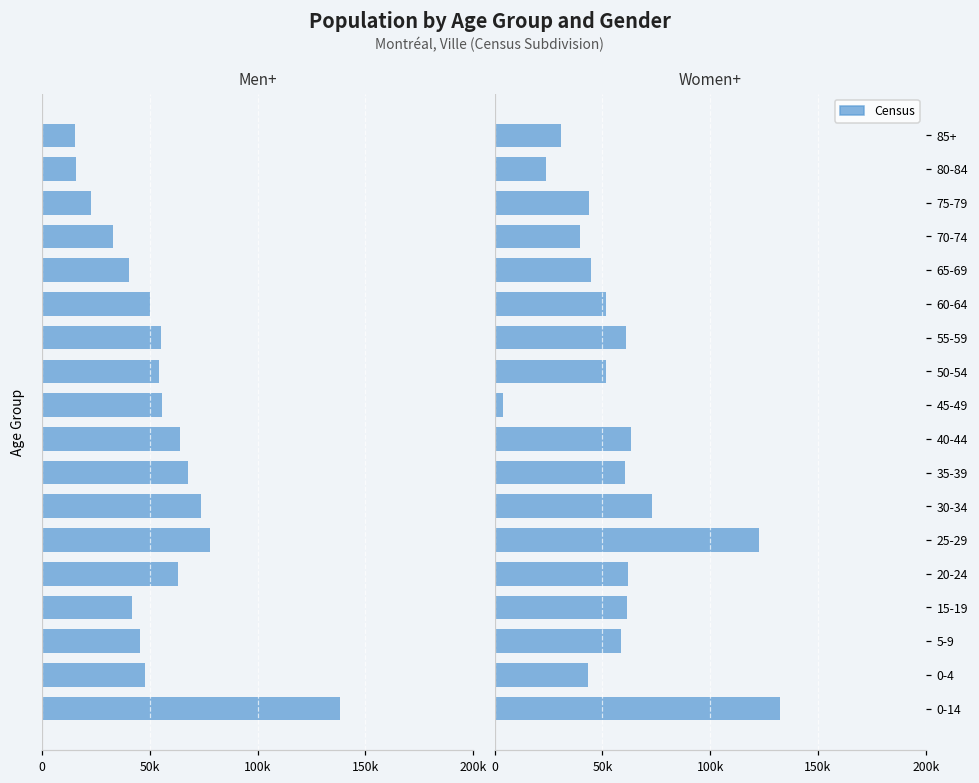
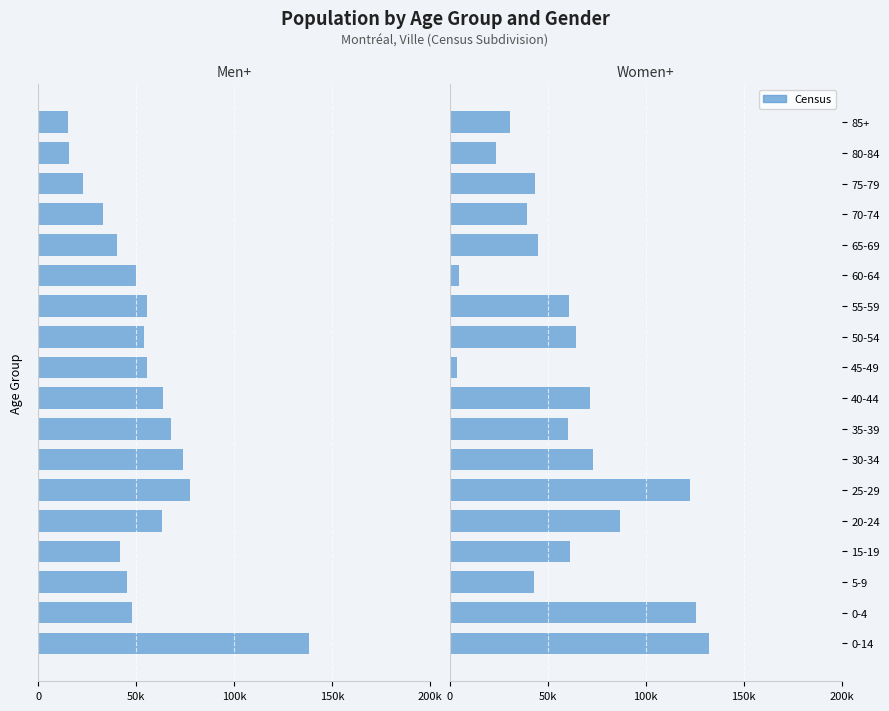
Women+, 60-64: 52000 -> 5000
Women+, 50-54: 51000 -> 64000
Women+, 40-44: 63000 -> 72000
Women+, 20-24: 62000 -> 87000
Women+, 5-9: 58000 -> 43000
Women+, 0-4: 43000 -> 126000
